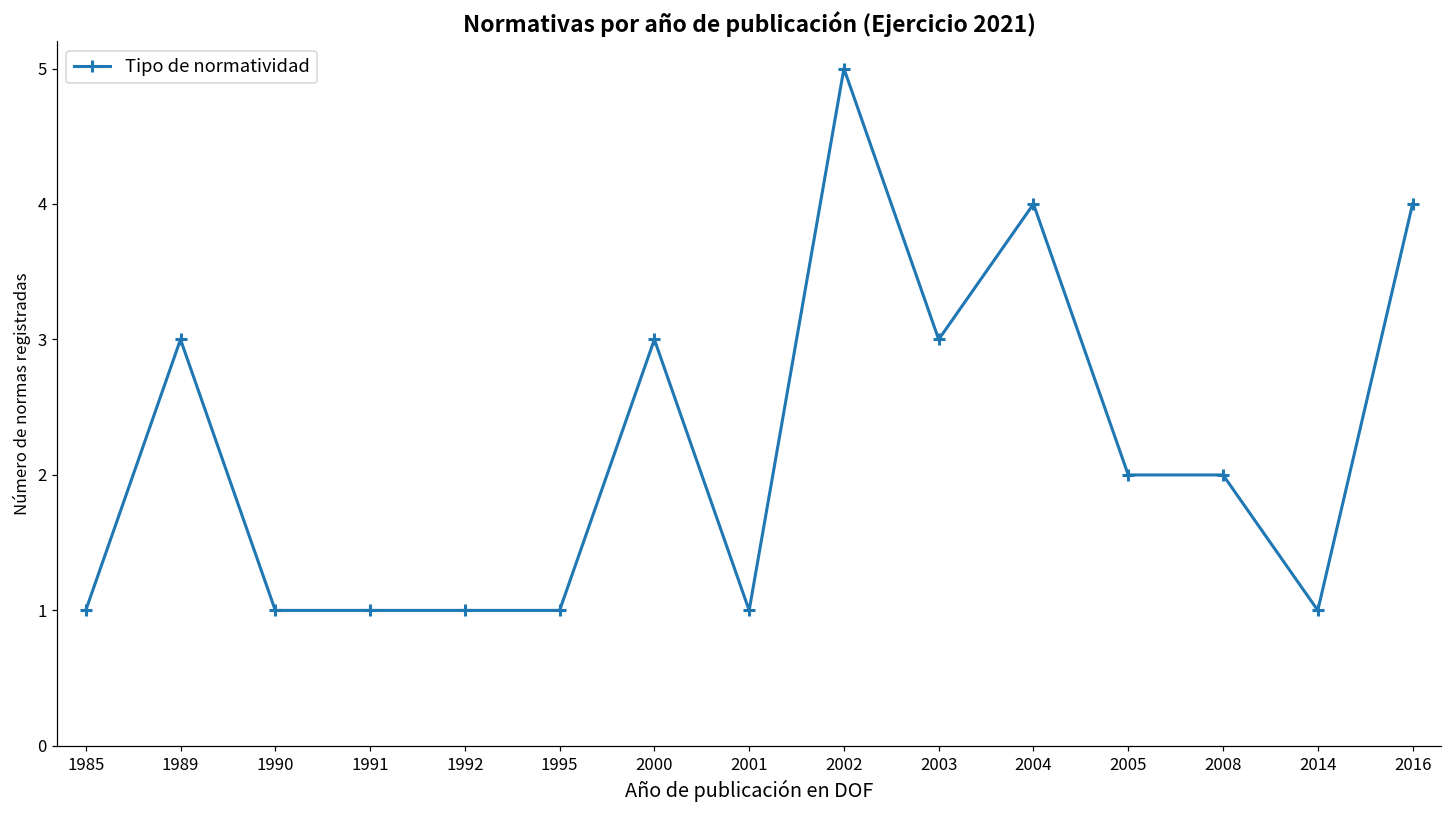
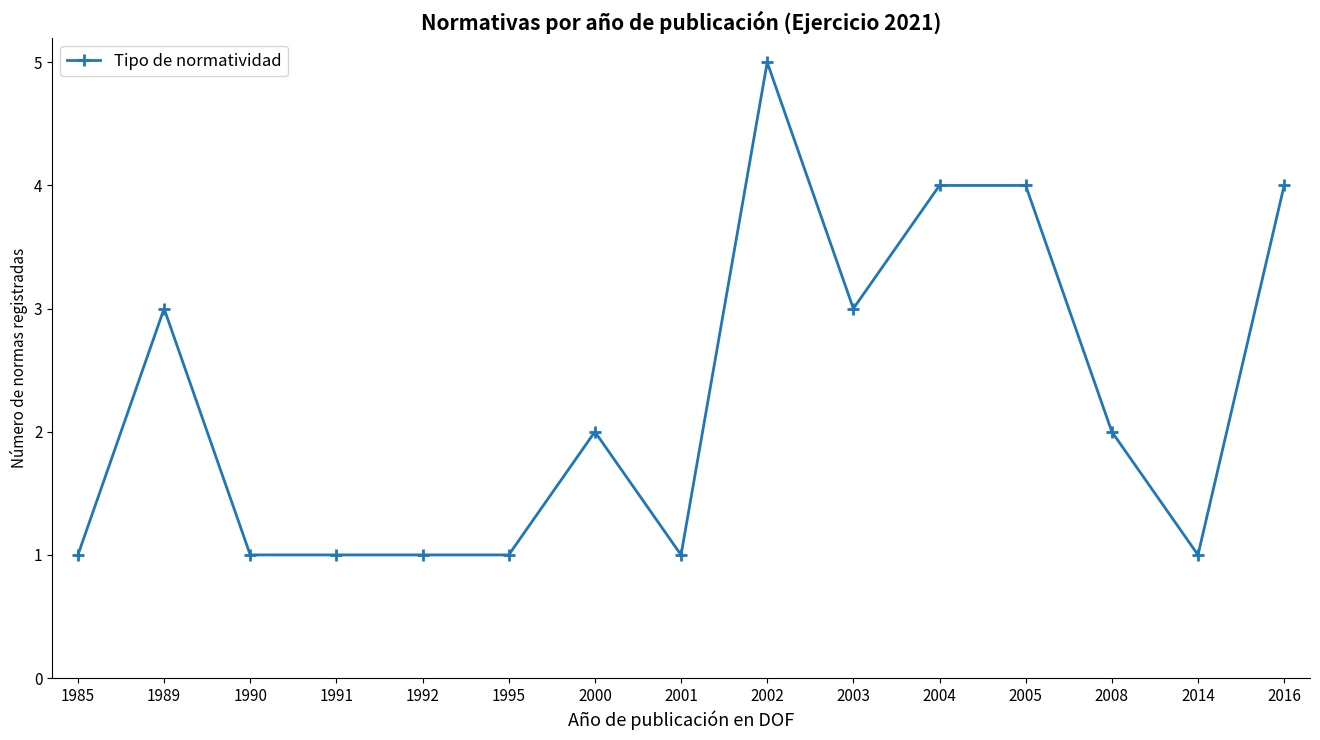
2000: 3 -> 2
2005: 2 -> 4
